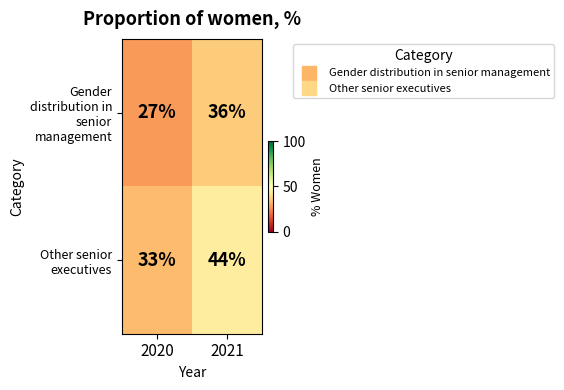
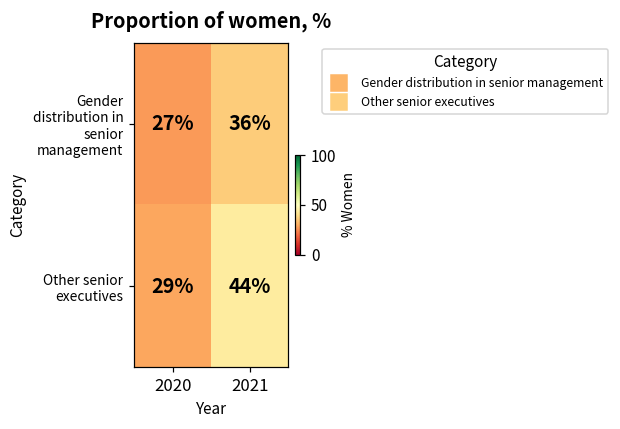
Other senior executives, 2020: 33% -> 29%
